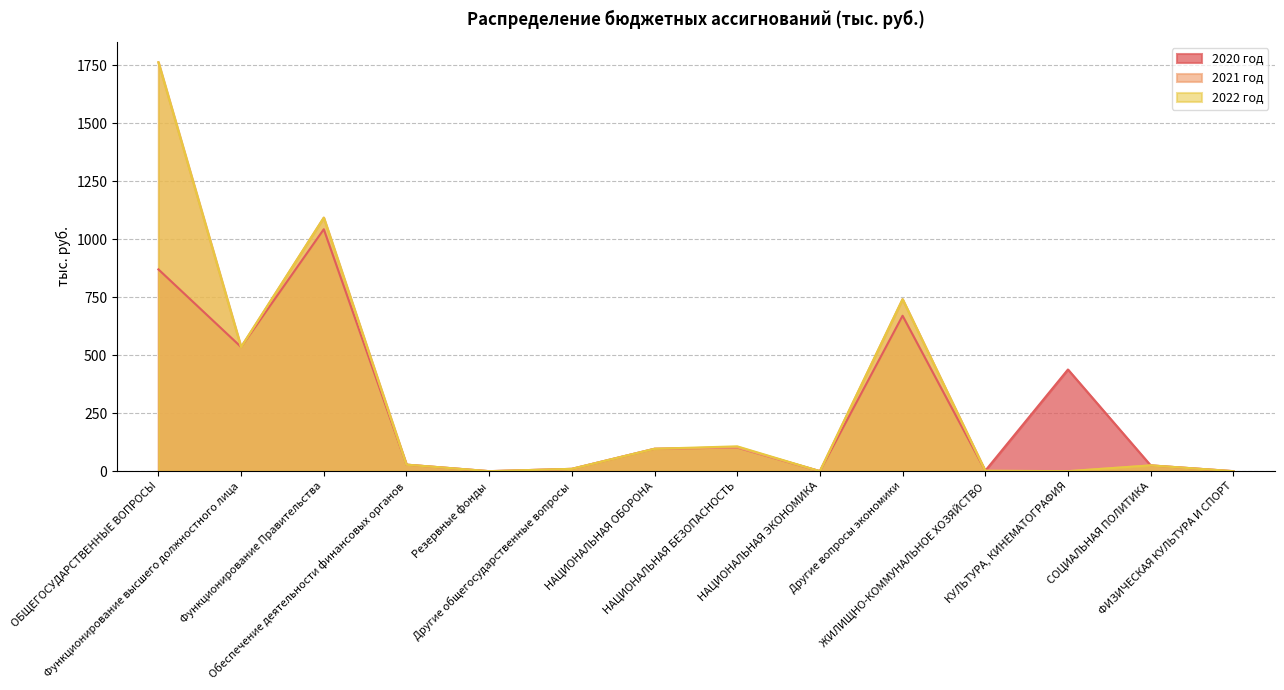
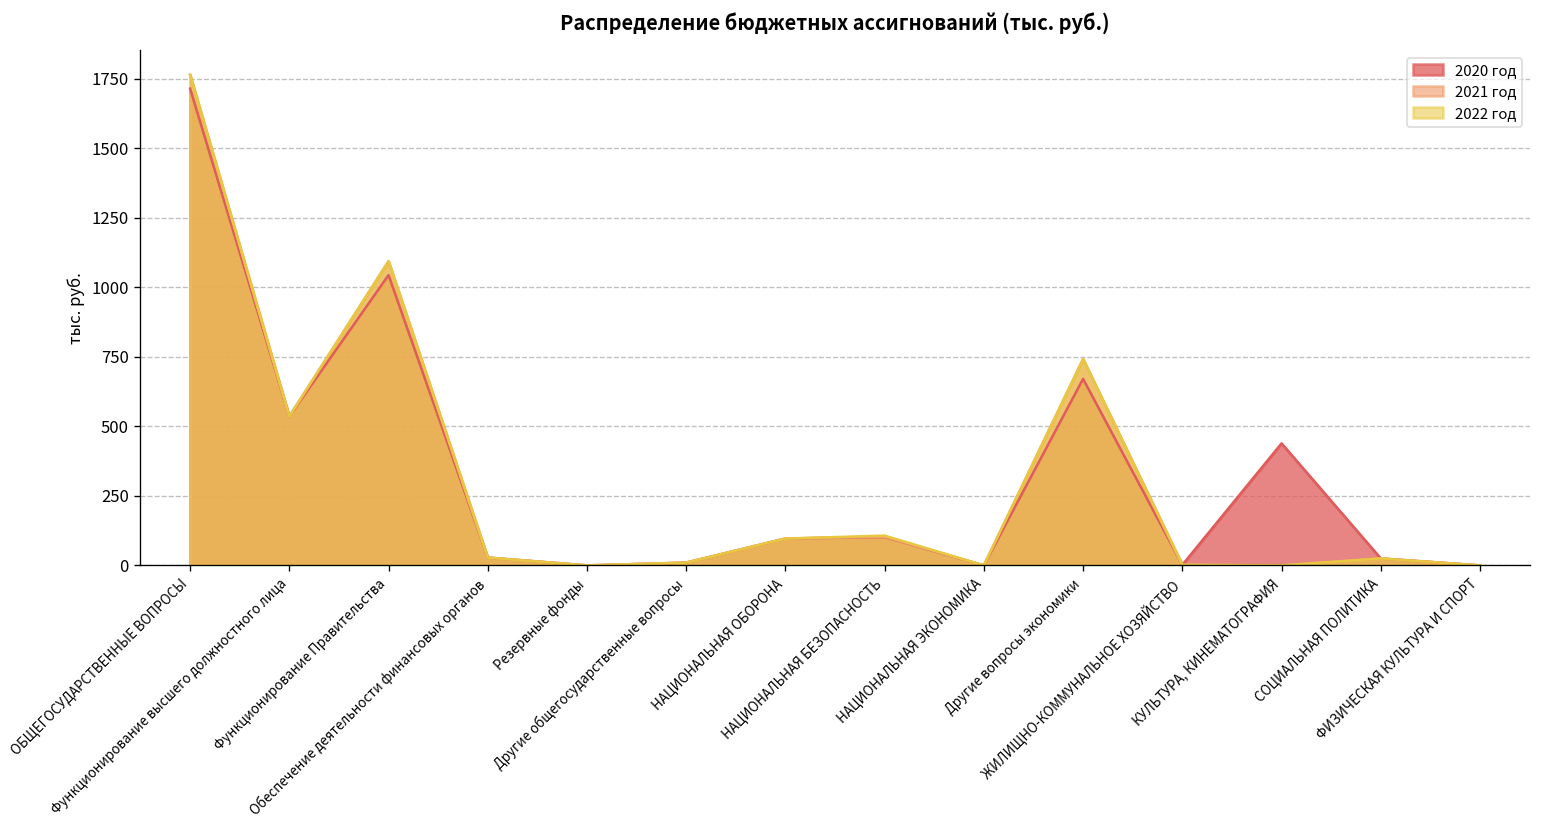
2020 год, ОБЩЕГОСУДАРСТВЕННЫЕ ВОПРОСЫ: 870 -> 1710
